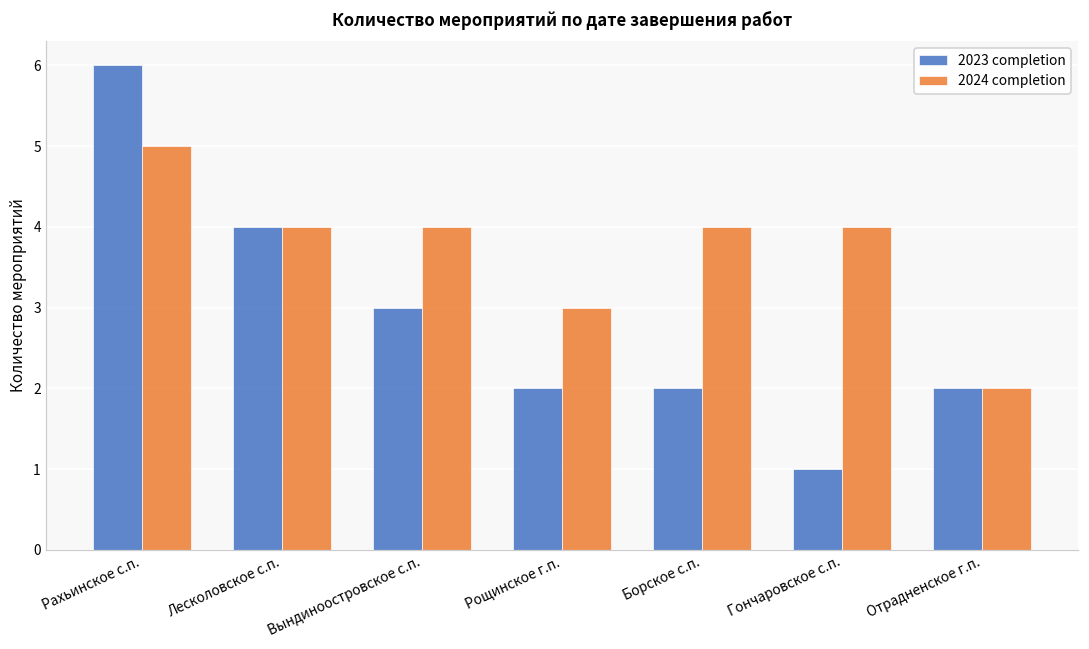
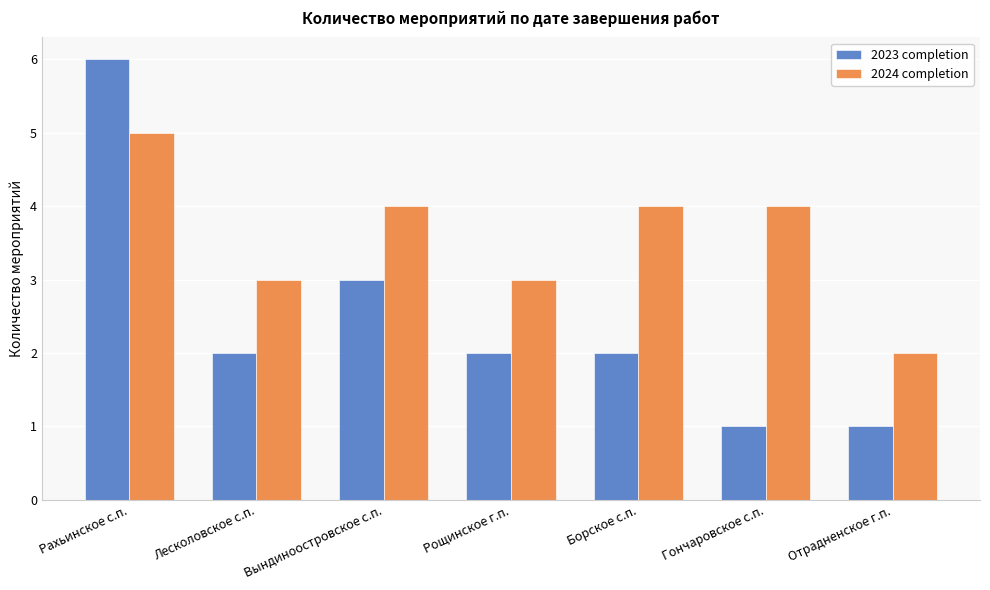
2023 completion, Лесколовское с.п.: 4 -> 2
2024 completion, Лесколовское с.п.: 4 -> 3
2023 completion, Отрадненское г.п.: 2 -> 1
